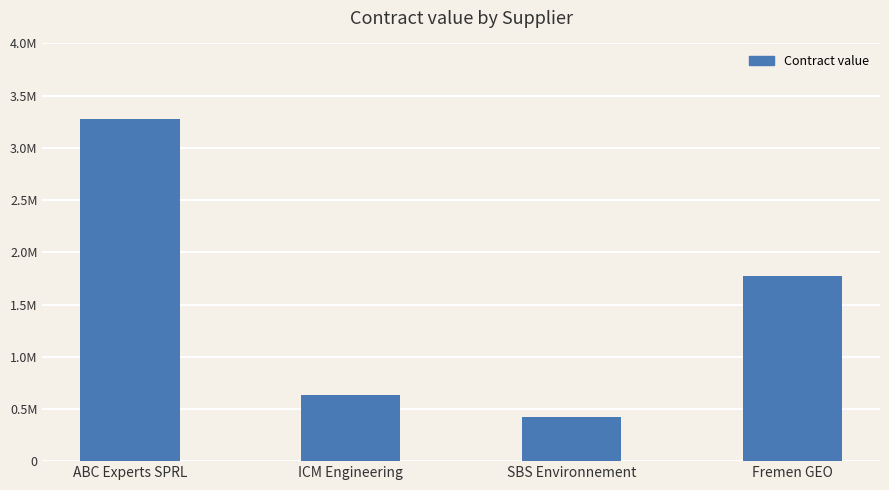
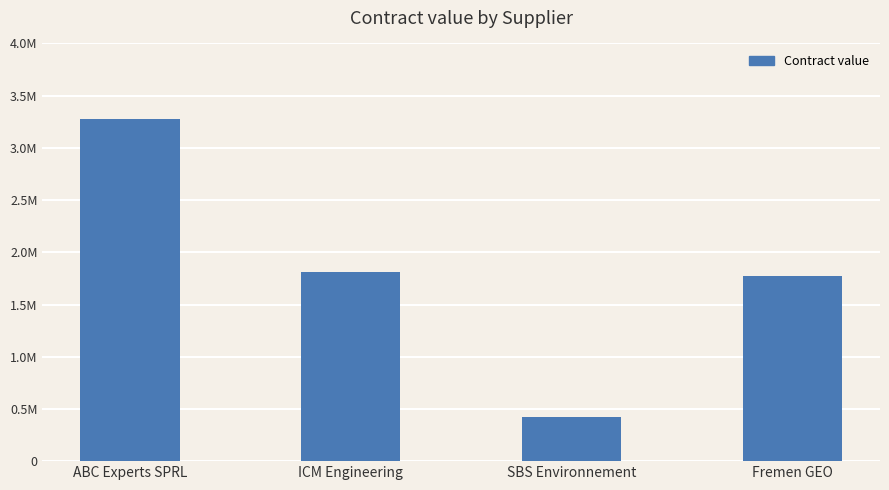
ICM Engineering: 630000 -> 1810000
